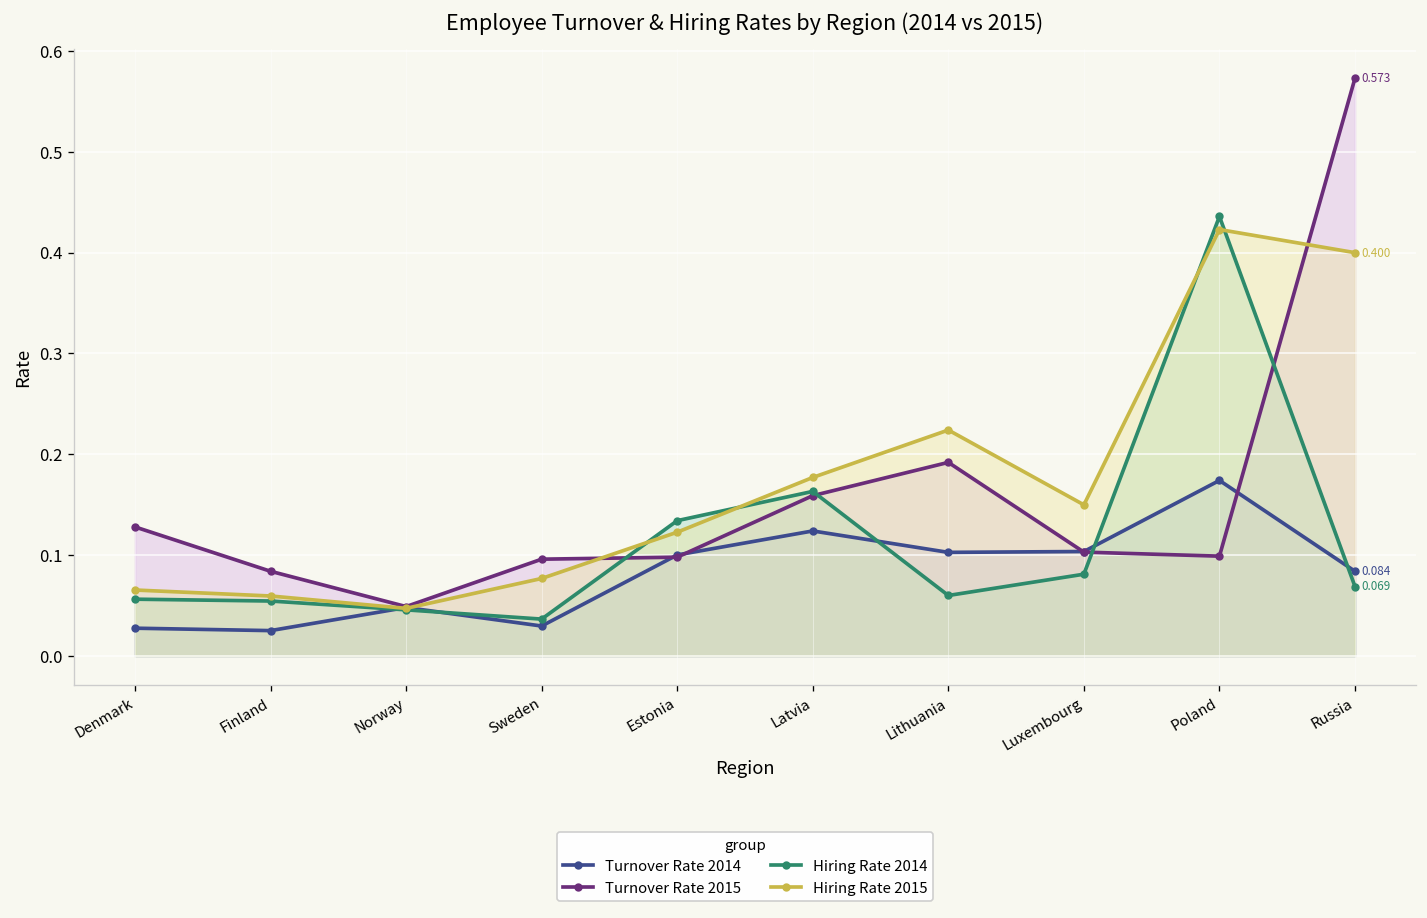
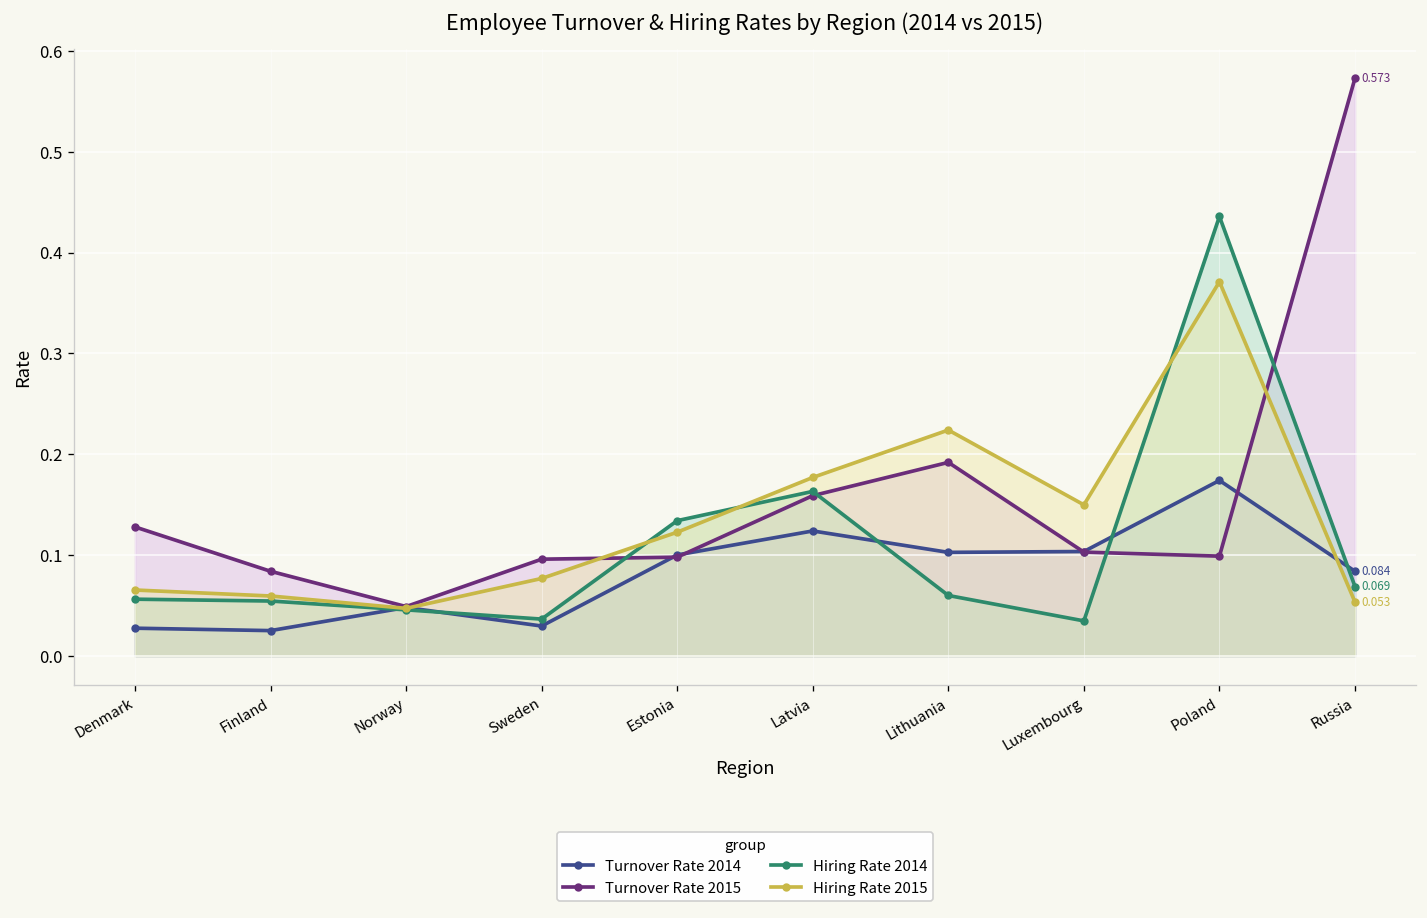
Hiring Rate 2014, Luxembourg: 0.08 -> 0.03
Hiring Rate 2015, Poland: 0.42 -> 0.37
Hiring Rate 2015, Russia: 0.400 -> 0.053
